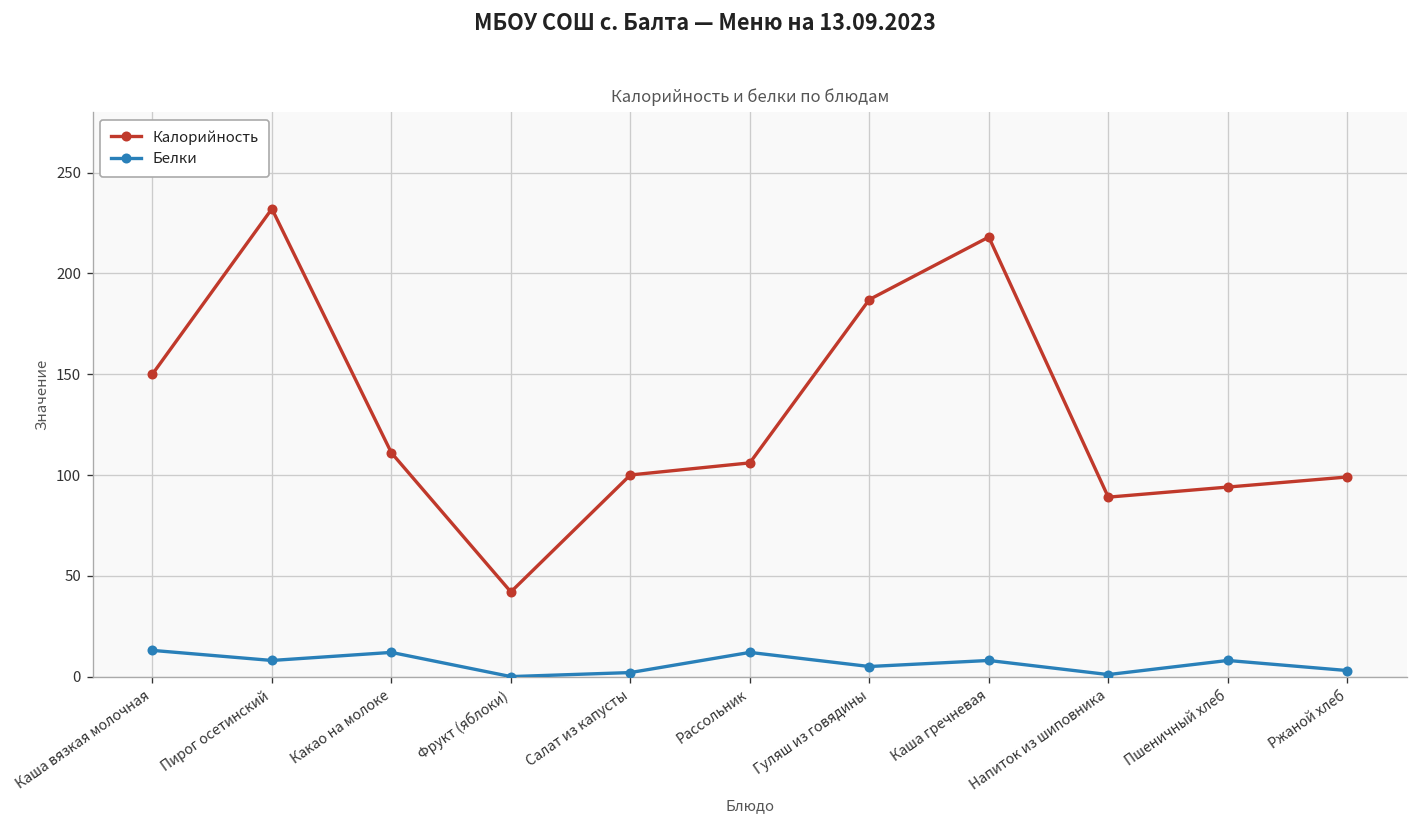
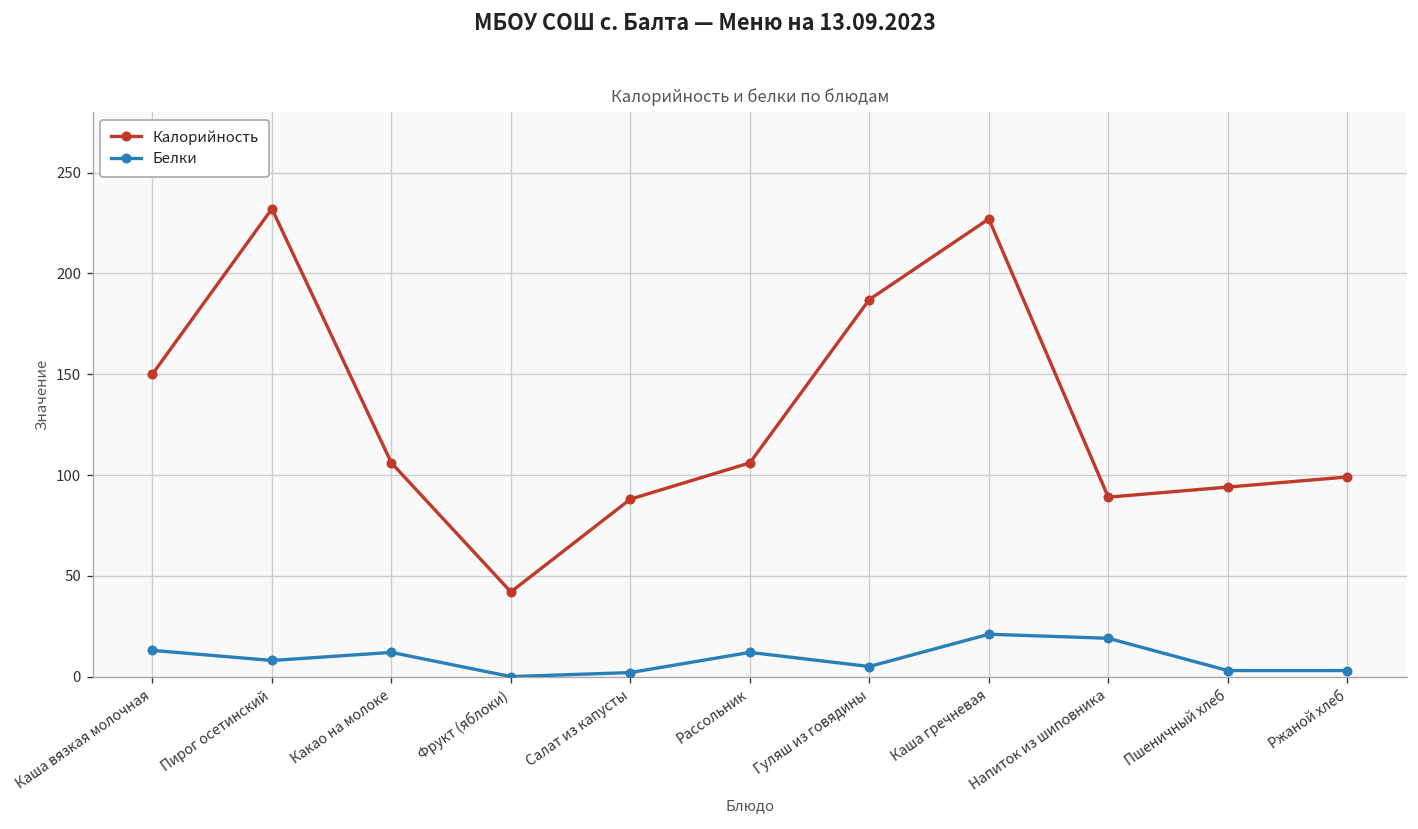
Калорийность, Какао на молоке: 111 -> 106
Калорийность, Салат из капусты: 100 -> 88
Калорийность, Каша гречневая: 218 -> 227
Белки, Каша гречневая: 8 -> 21
Белки, Напиток из шиповника: 1 -> 19
Белки, Пшеничный хлеб: 8 -> 3
